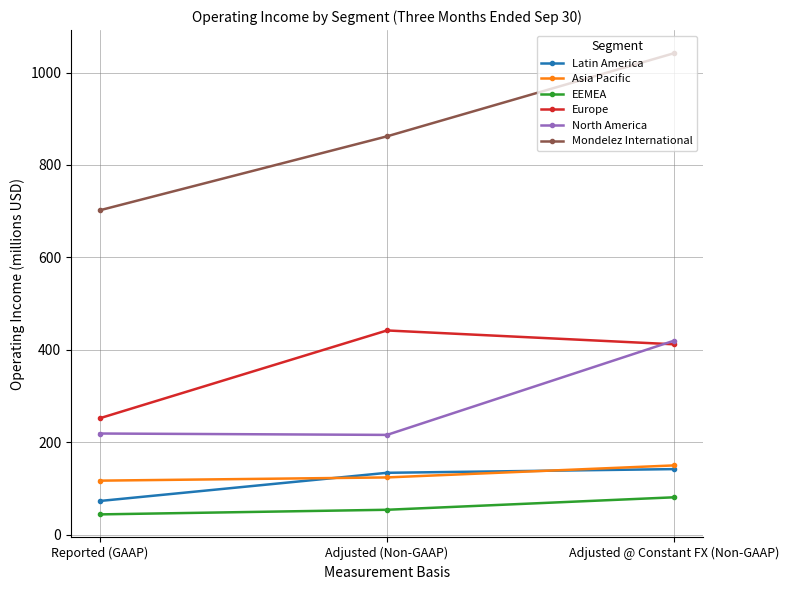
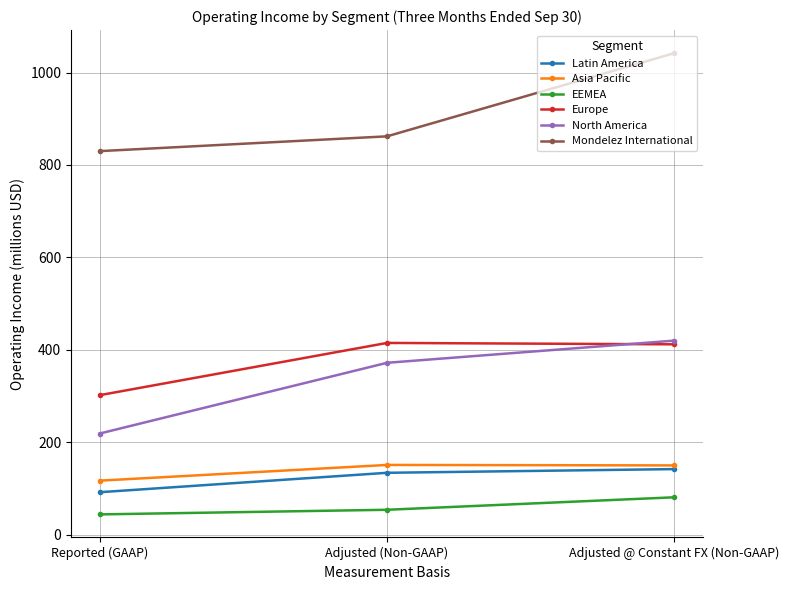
Latin America, Reported (GAAP): 70 -> 90
Europe, Reported (GAAP): 250 -> 300
Mondelez International, Reported (GAAP): 700 -> 830
Asia Pacific, Adjusted (Non-GAAP): 120 -> 150
Europe, Adjusted (Non-GAAP): 440 -> 420
North America, Adjusted (Non-GAAP): 220 -> 370
